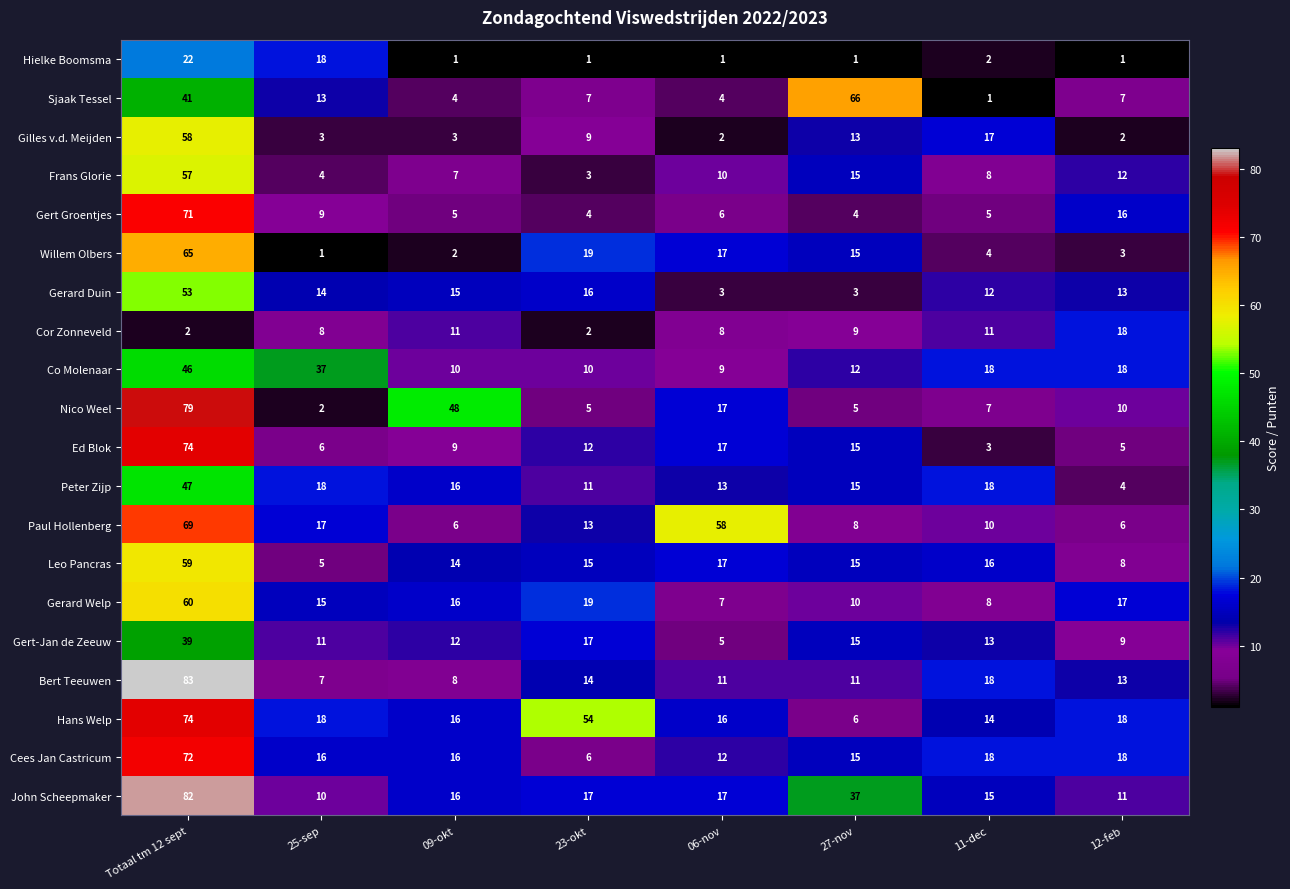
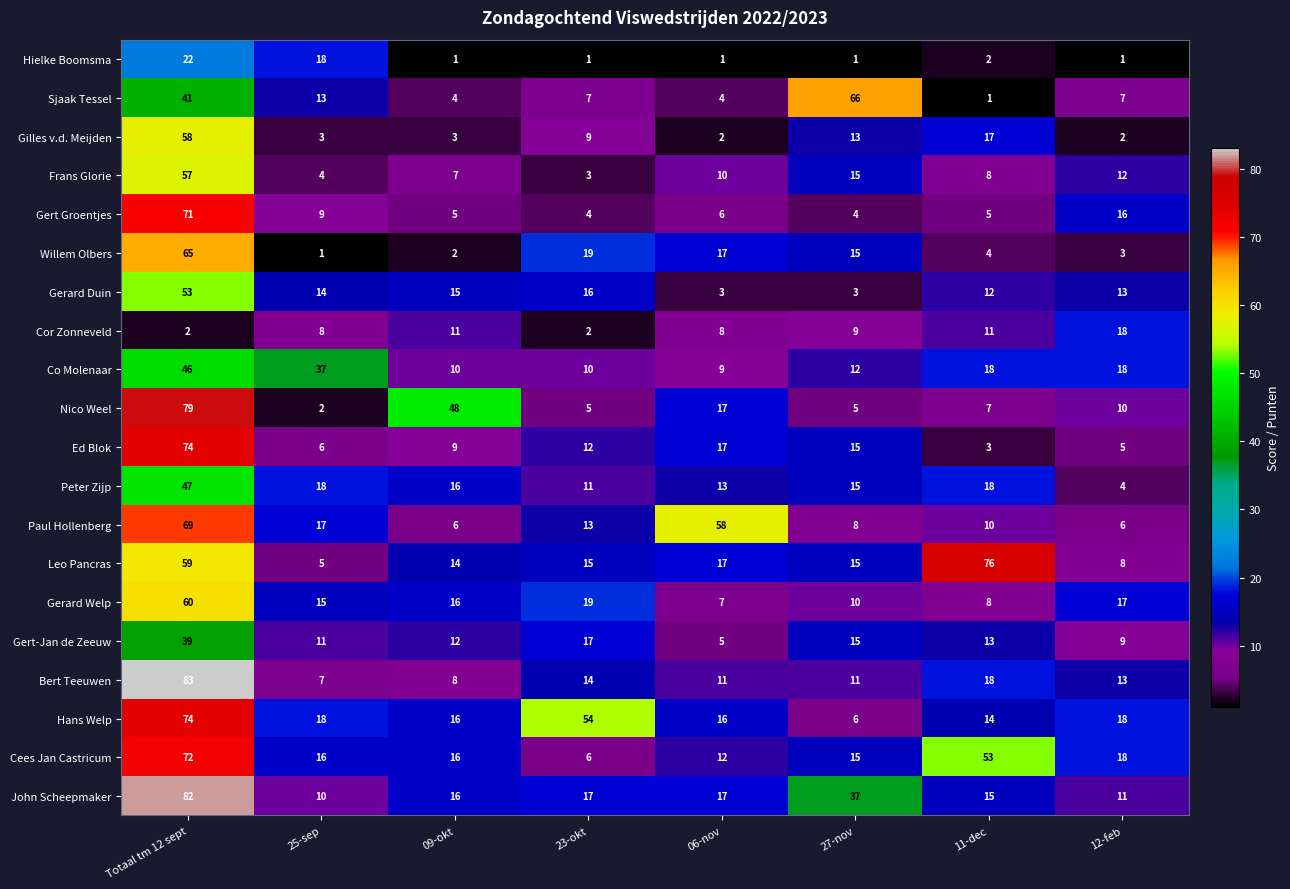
Leo Pancras, 11-dec: 16 -> 76
Cees Jan Castricum, 11-dec: 18 -> 53
